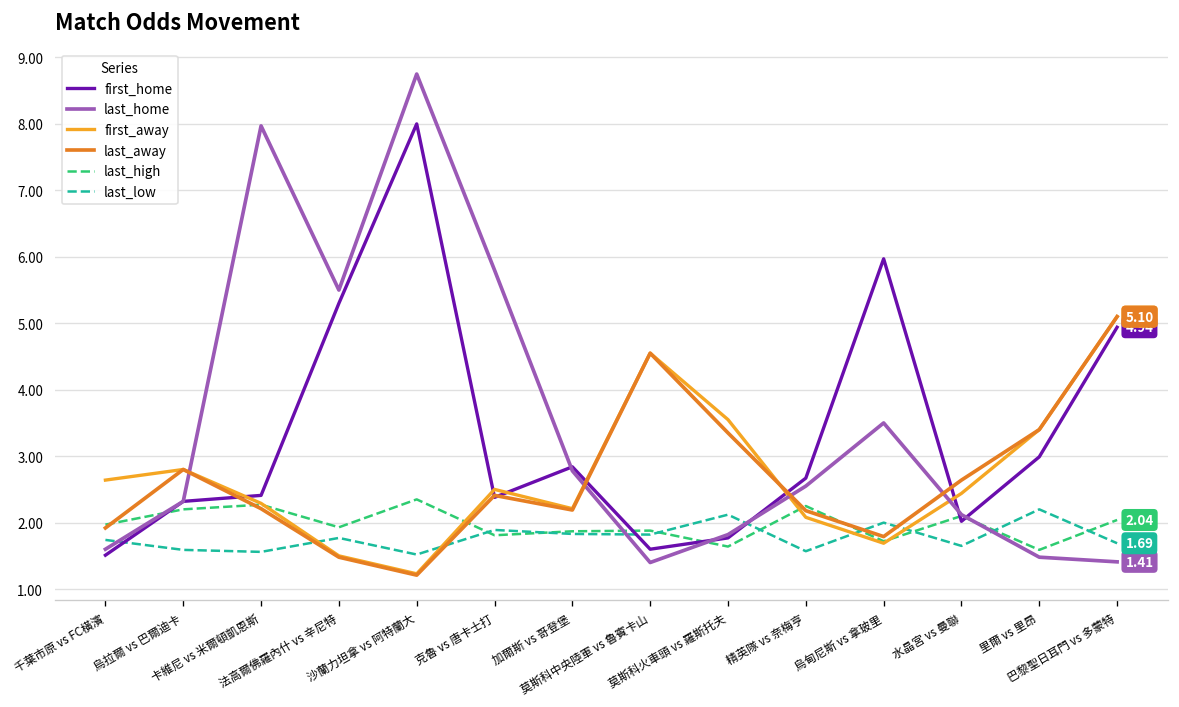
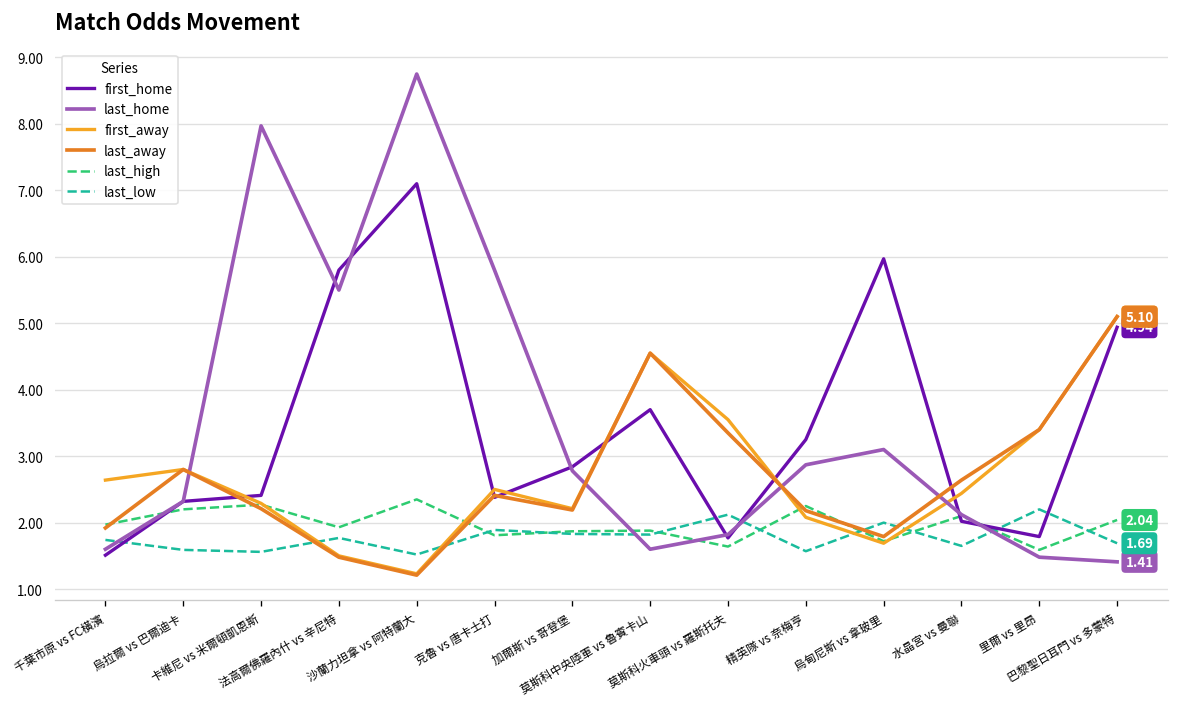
first_home, 法高爾佛羅內什 vs 辛尼特: 5.3 -> 5.8
first_home, 沙蘭力坦拿 vs 阿特蘭大: 8.0 -> 7.1
first_home, 莫斯科中央陸軍 vs 魯賓卡山: 1.6 -> 3.7
last_home, 莫斯科中央陸軍 vs 魯賓卡山: 1.4 -> 1.6
first_home, 精英隊 vs 奈梅亨: 2.7 -> 3.3
last_home, 精英隊 vs 奈梅亨: 2.6 -> 2.9
last_home, 烏甸尼斯 vs 拿玻里: 3.5 -> 3.1
first_home, 里爾 vs 里昂: 3.0 -> 1.8
